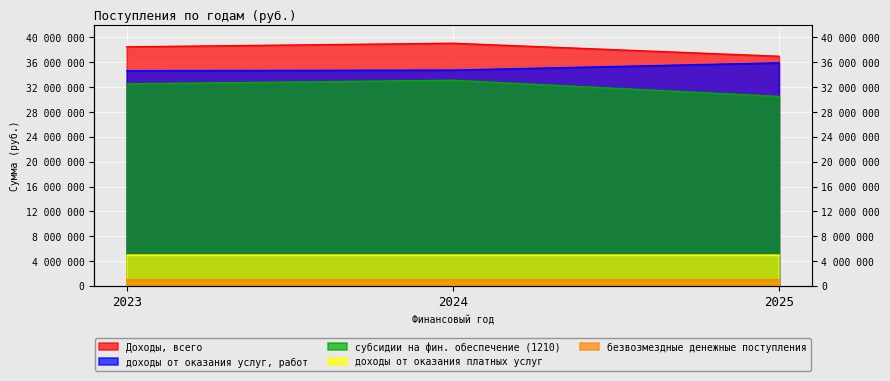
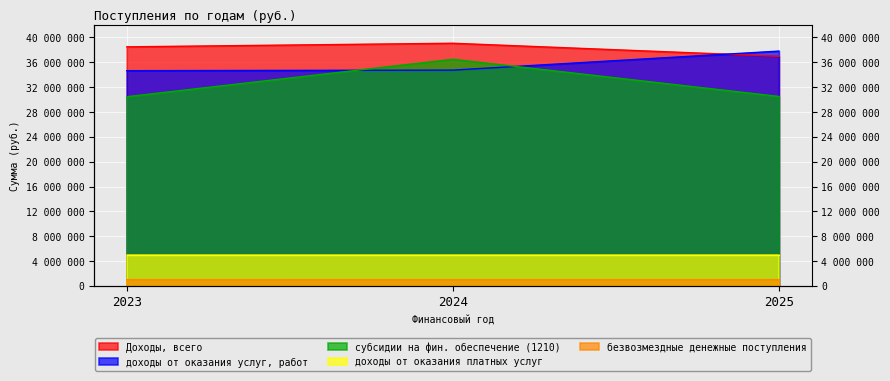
субсидии на фин. обеспечение (1210), 2023: 33000000 -> 30000000
субсидии на фин. обеспечение (1210), 2024: 33000000 -> 36000000
доходы от оказания услуг, работ, 2025: 36000000 -> 38000000
